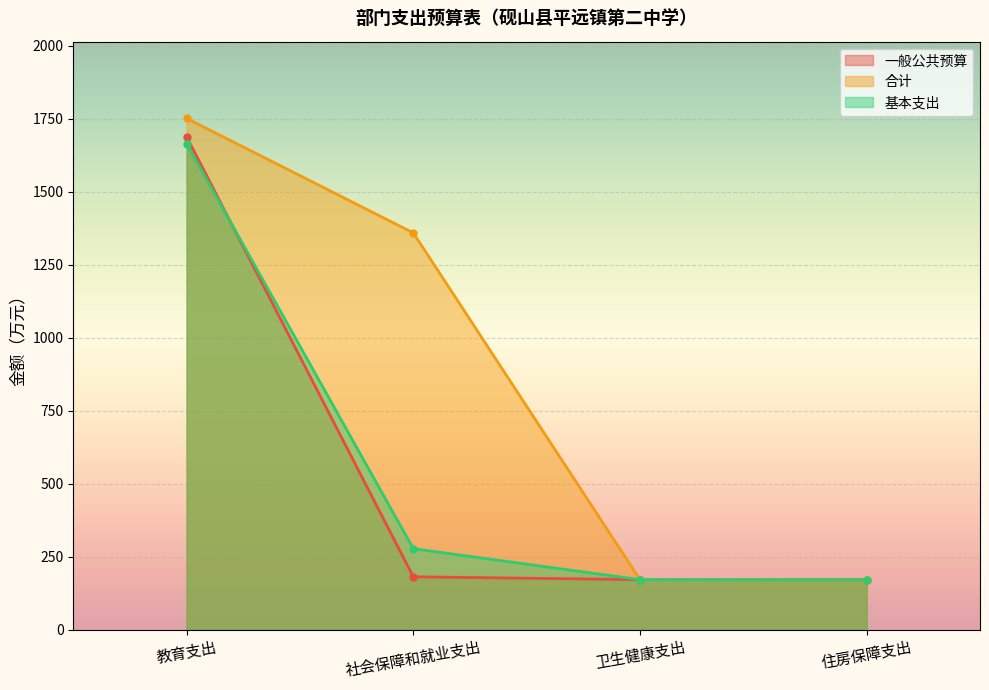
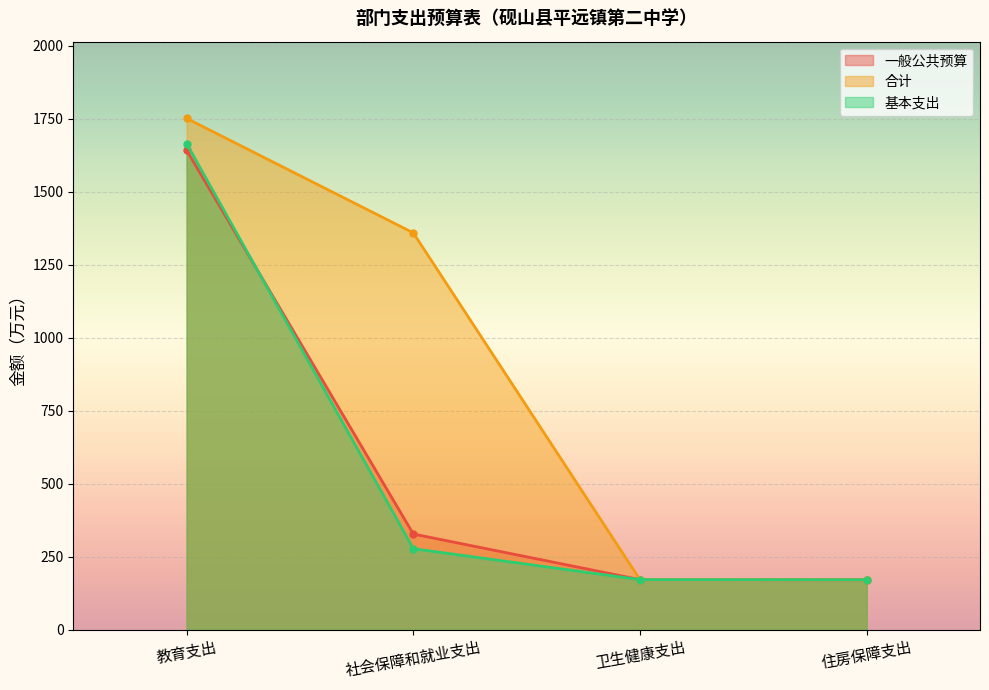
一般公共预算, 教育支出: 1690 -> 1640
一般公共预算, 社会保障和就业支出: 180 -> 330
